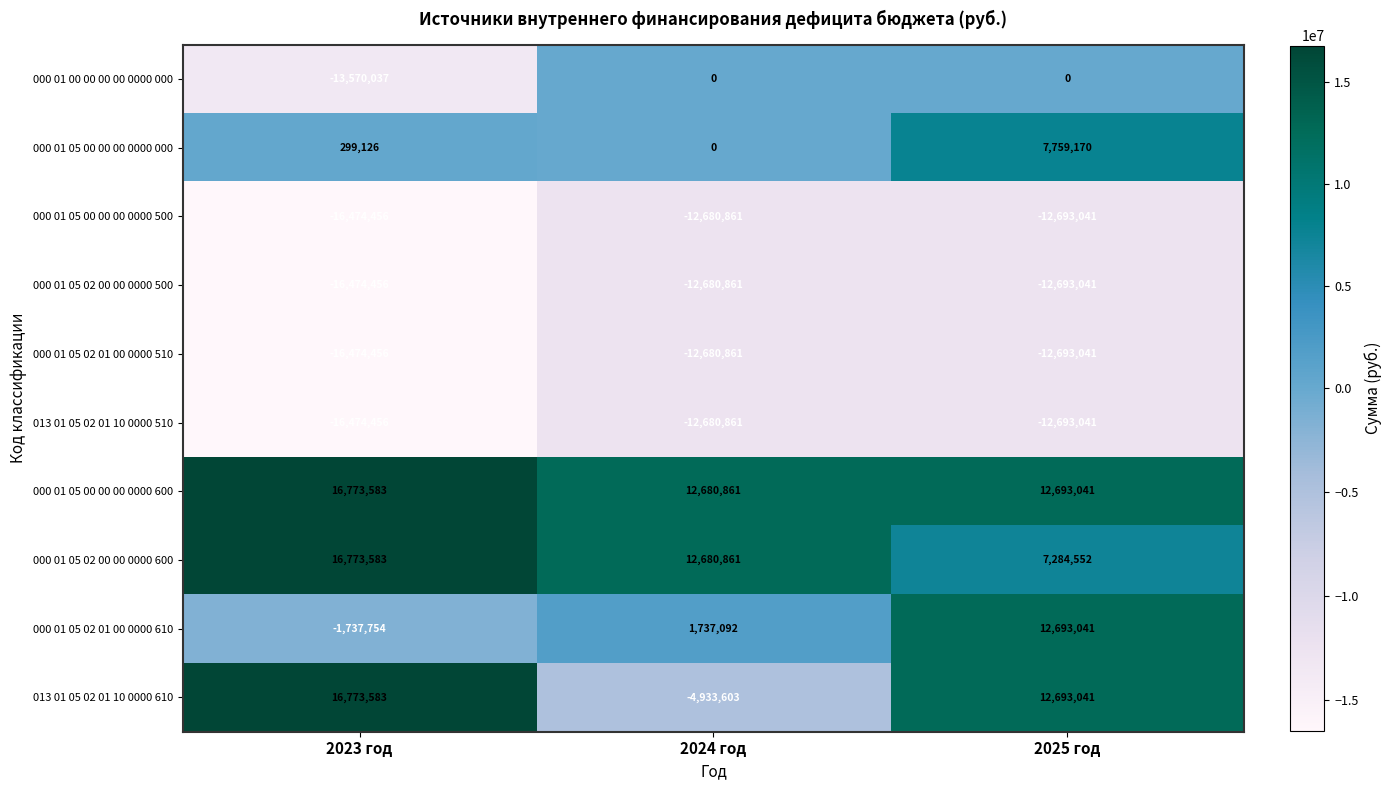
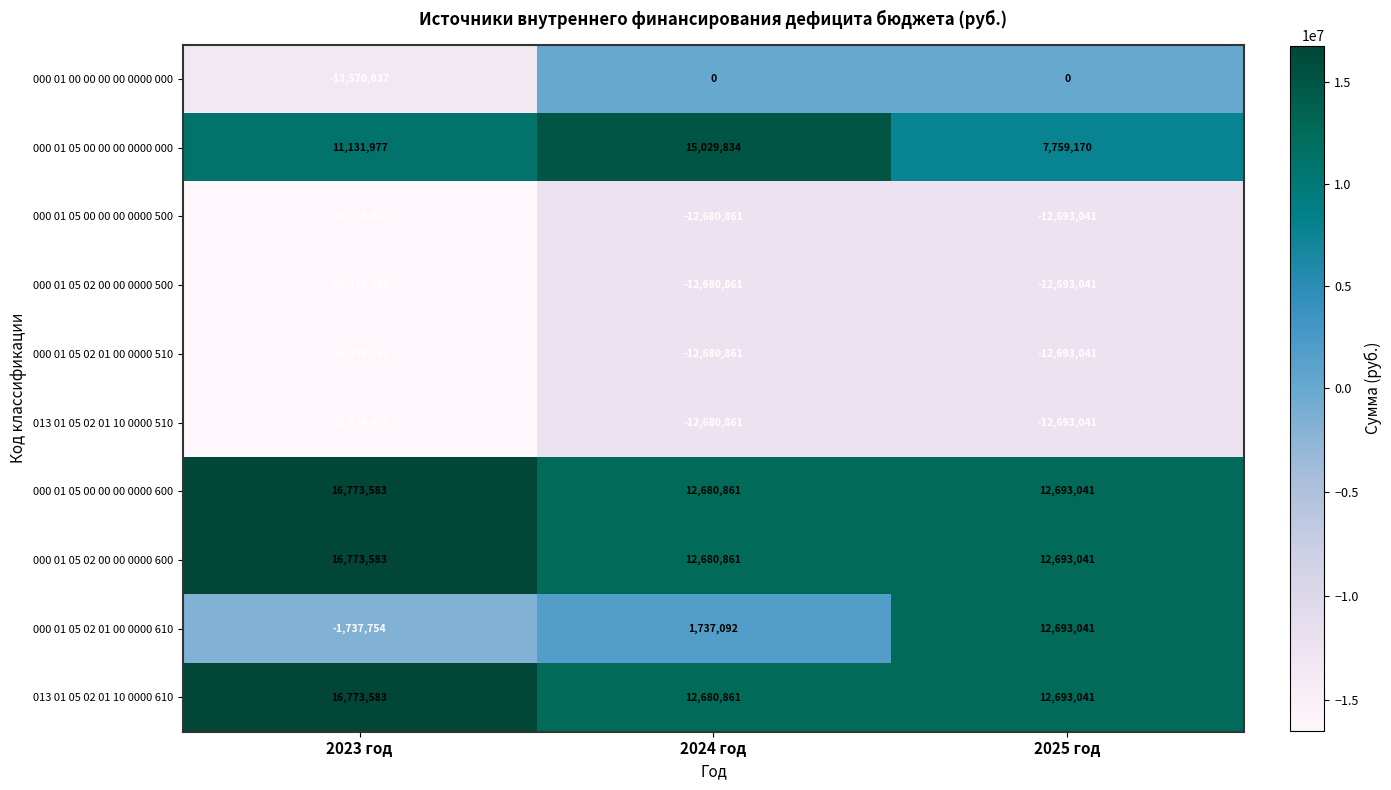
000 01 05 00 00 00 0000 000, 2023 год: 299,126 -> 11,131,977
000 01 05 00 00 00 0000 000, 2024 год: 0 -> 15,029,834
000 01 05 02 00 00 0000 600, 2025 год: 7,284,552 -> 12,693,041
013 01 05 02 01 10 0000 610, 2024 год: -4,933,603 -> 12,680,861
